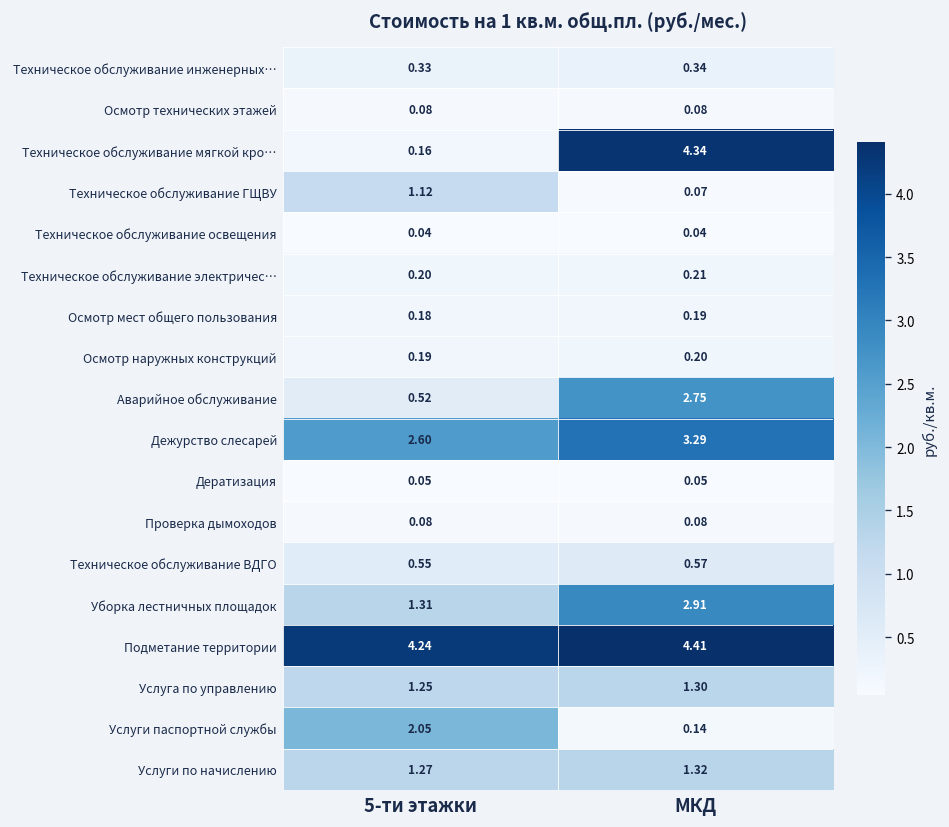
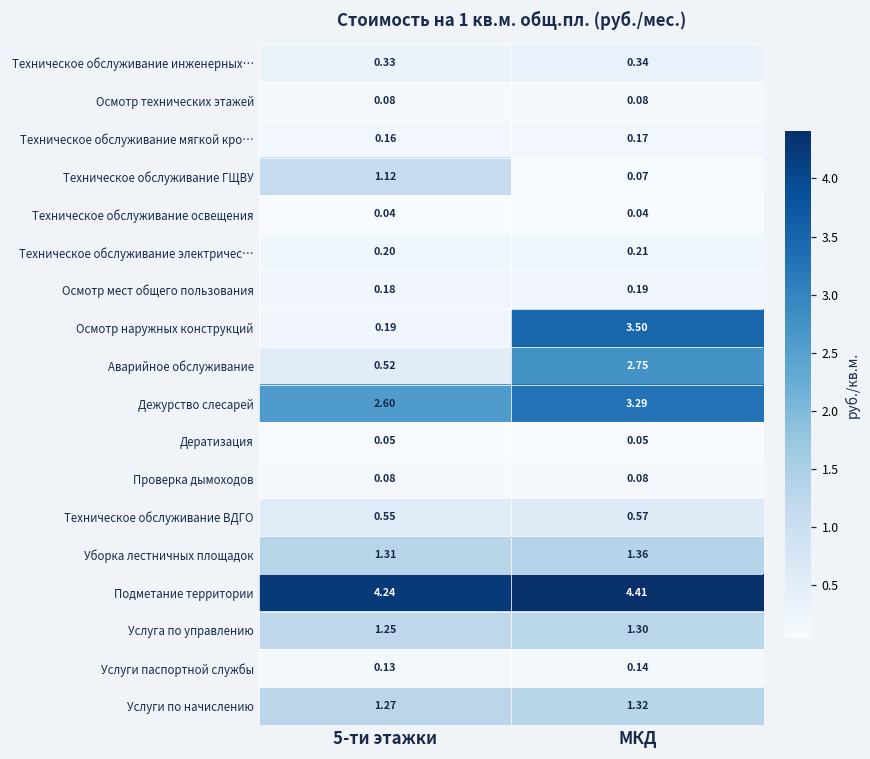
Техническое обслуживание мягкой кро…, МКД: 4.34 -> 0.17
Осмотр наружных конструкций, МКД: 0.20 -> 3.50
Уборка лестничных площадок, МКД: 2.91 -> 1.36
Услуги паспортной службы, 5-ти этажки: 2.05 -> 0.13
